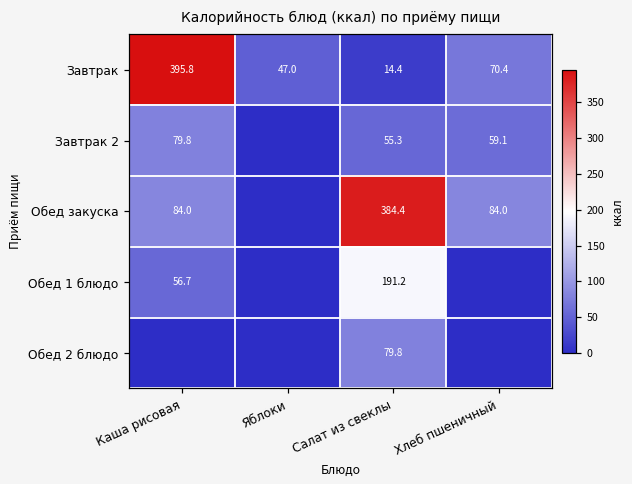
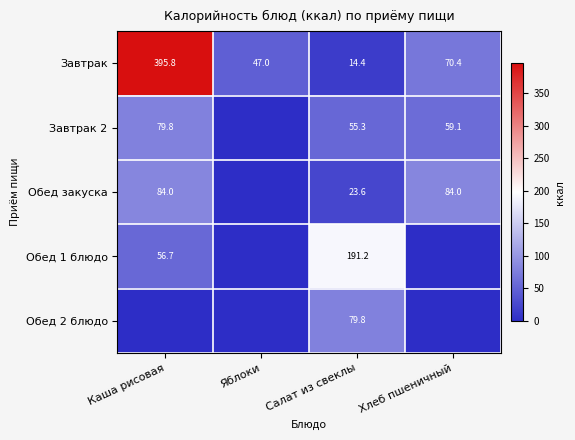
Обед закуска, Салат из свеклы: 384.4 -> 23.6
